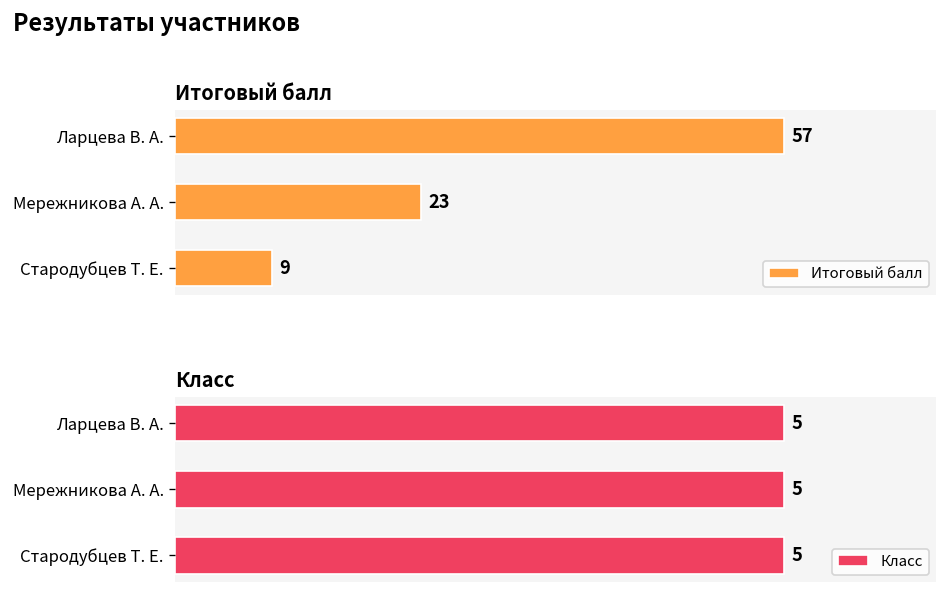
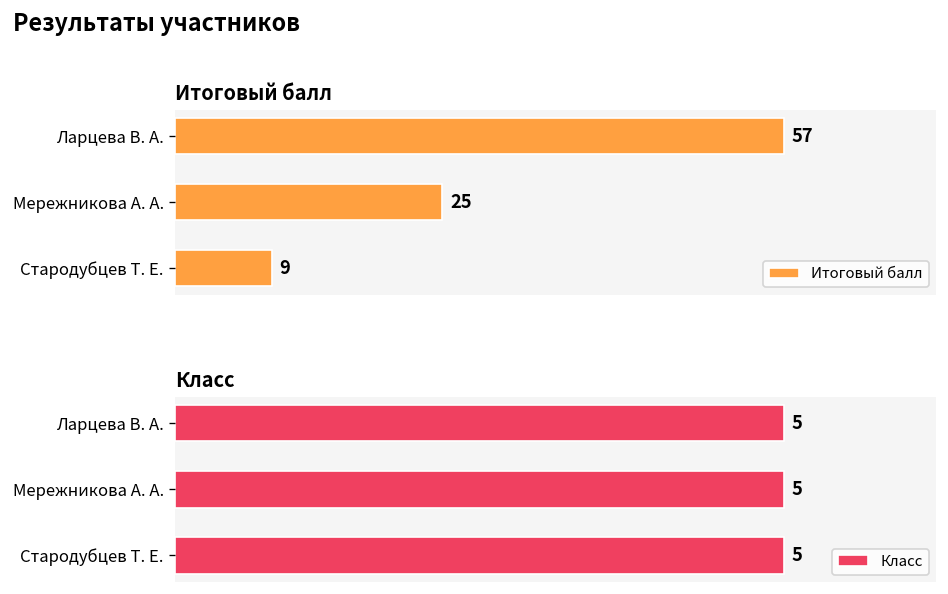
Итоговый балл, Мережникова А. А.: 23 -> 25
